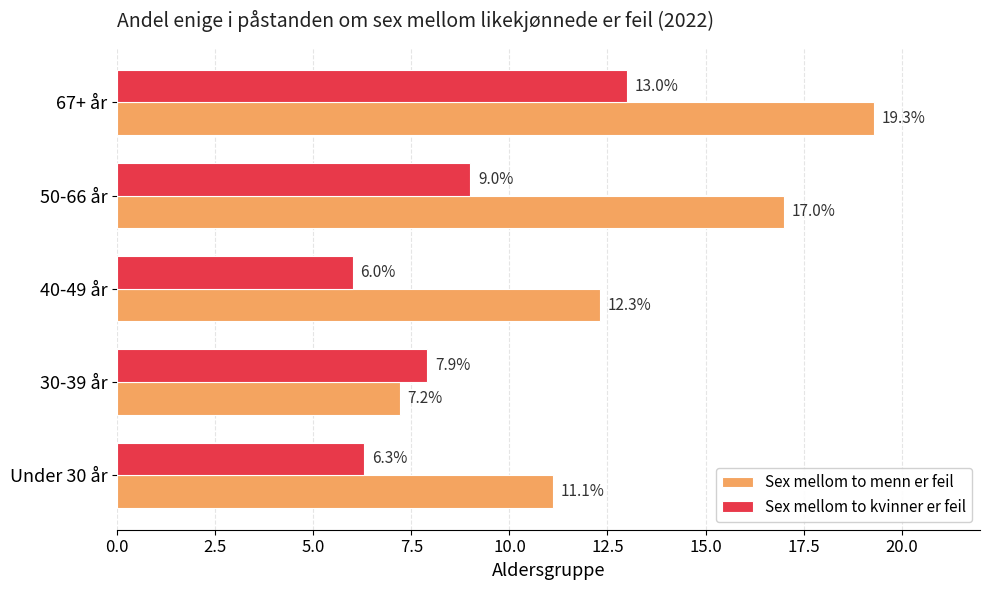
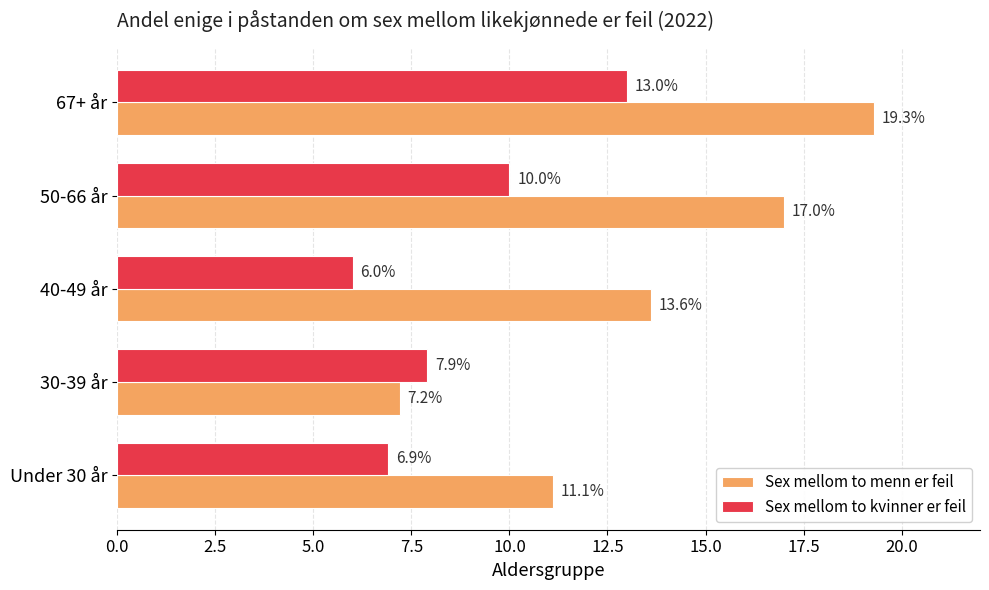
Sex mellom to kvinner er feil, 50-66 år: 9.0% -> 10.0%
Sex mellom to menn er feil, 40-49 år: 12.3% -> 13.6%
Sex mellom to kvinner er feil, Under 30 år: 6.3% -> 6.9%
